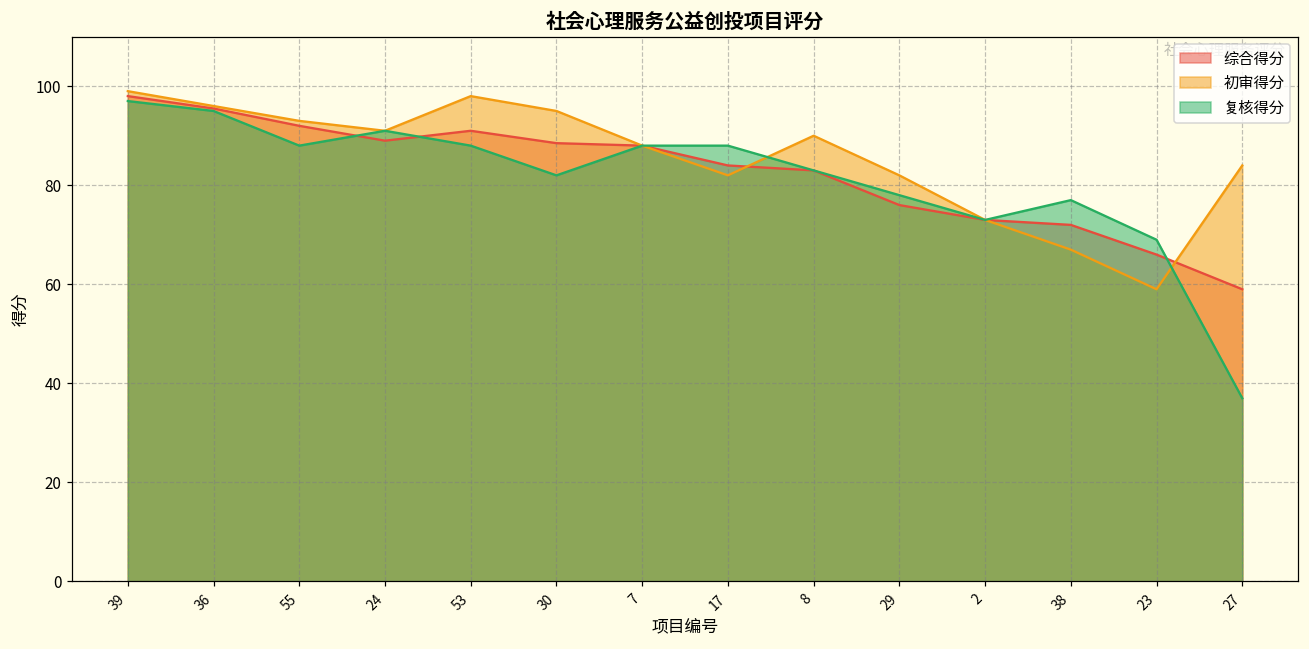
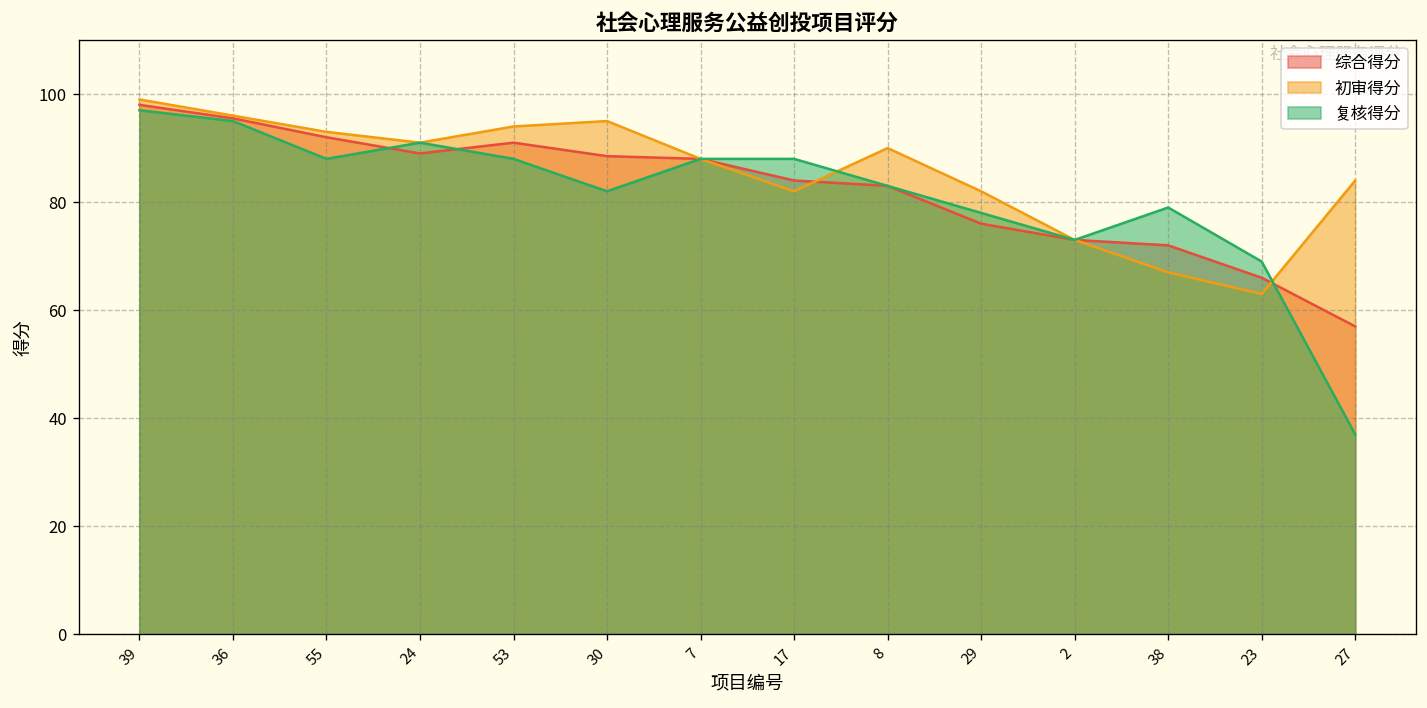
初审得分, 53: 98 -> 94
复核得分, 38: 77 -> 79
初审得分, 23: 59 -> 63
综合得分, 27: 59 -> 57
